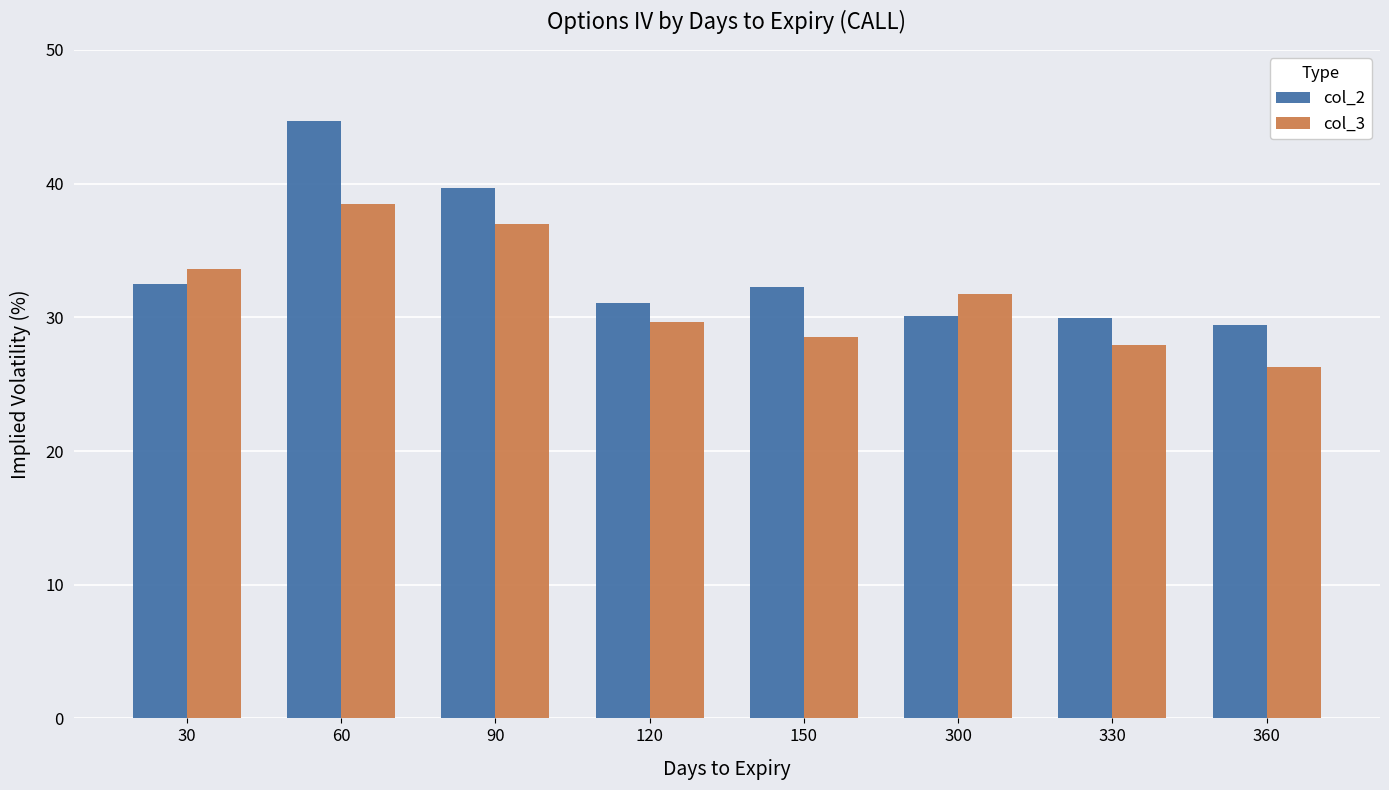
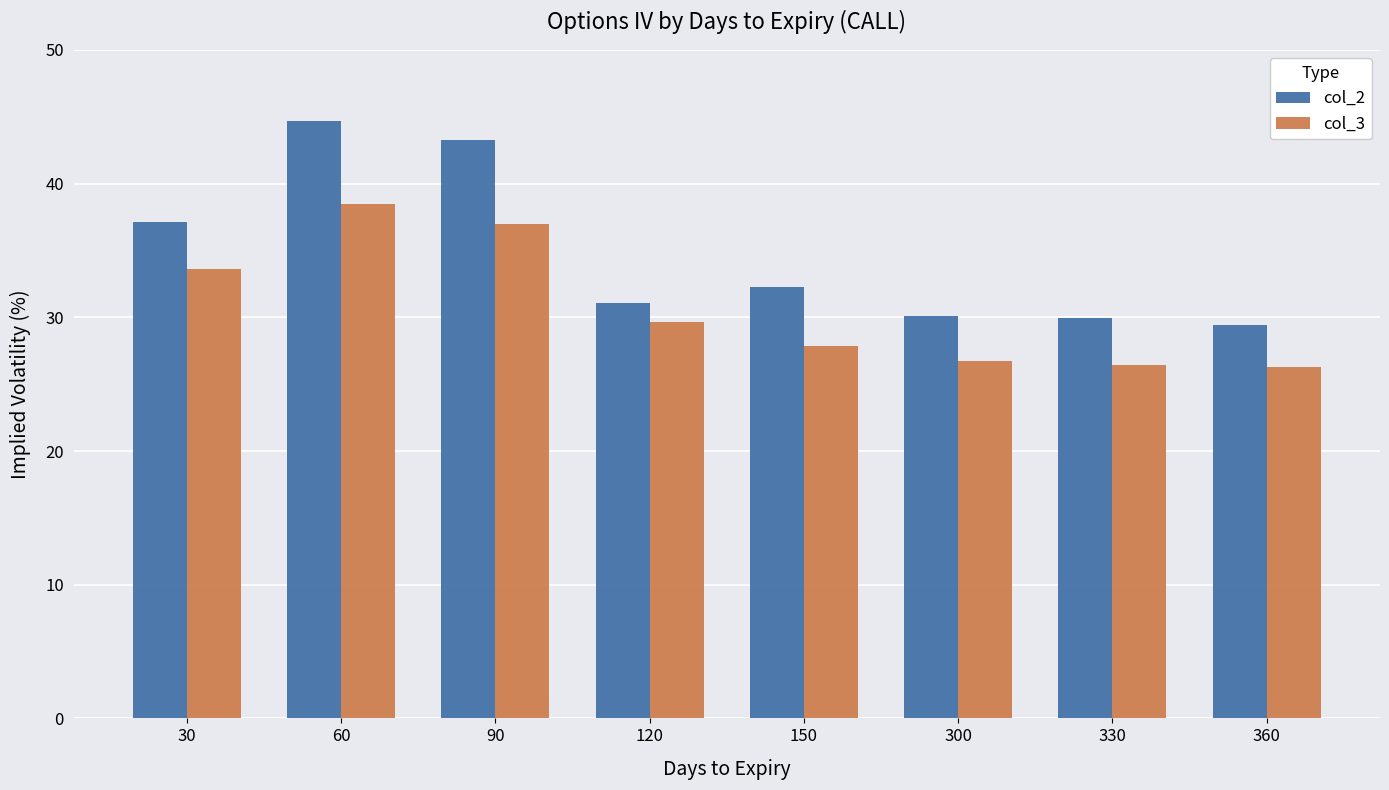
col_2, 30: 32.5 -> 37.1
col_2, 90: 39.7 -> 43.2
col_3, 150: 28.6 -> 27.9
col_3, 300: 31.8 -> 26.8
col_3, 330: 27.9 -> 26.5
